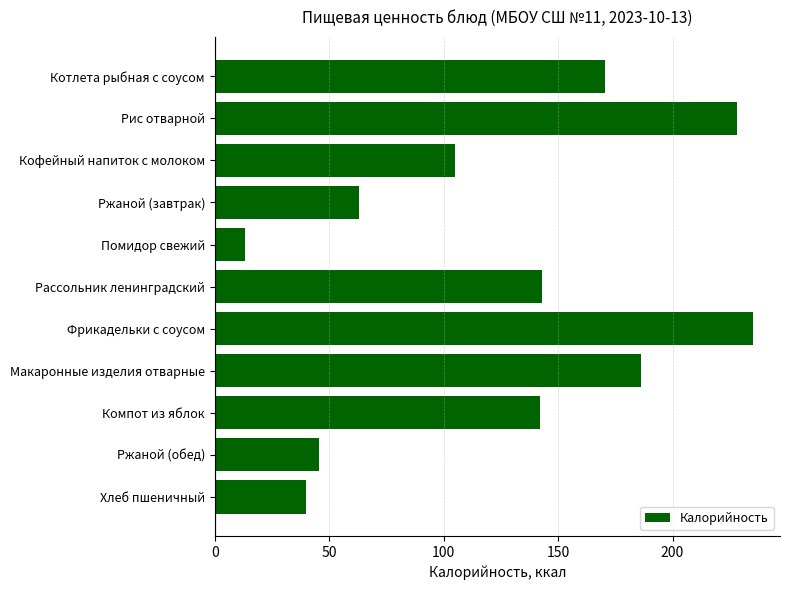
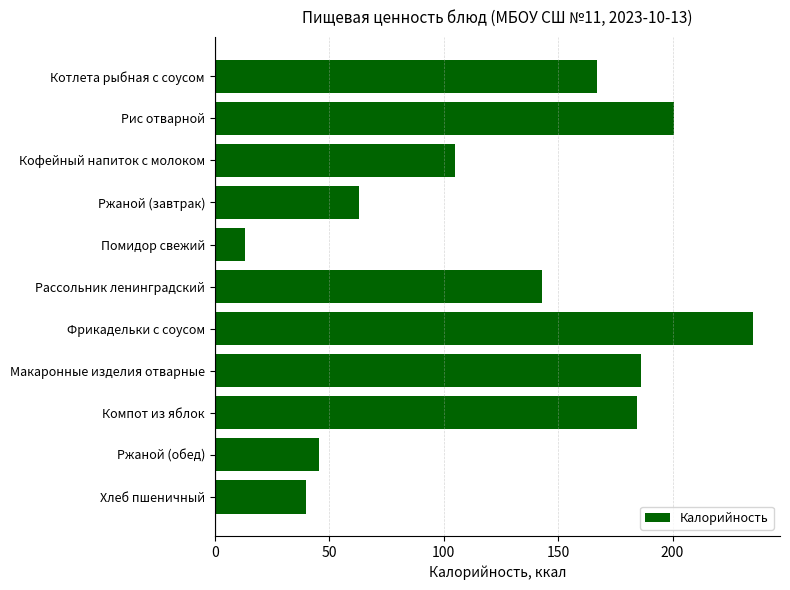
Котлета рыбная с соусом: 171 -> 167
Рис отварной: 228 -> 201
Компот из яблок: 142 -> 185
